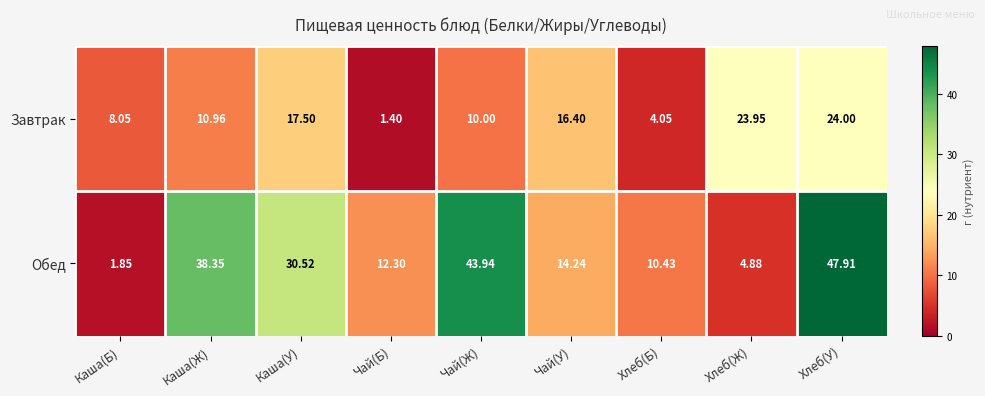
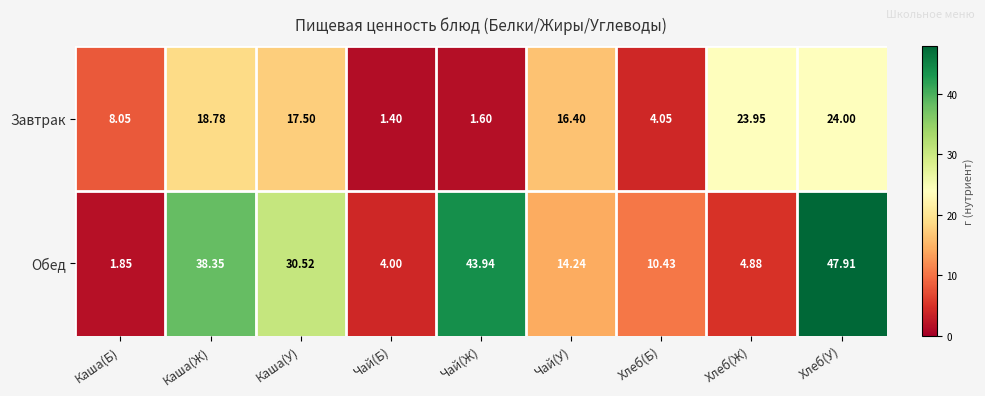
Завтрак, Каша(Ж): 10.96 -> 18.78
Завтрак, Чай(Ж): 10.00 -> 1.60
Обед, Чай(Б): 12.30 -> 4.00
